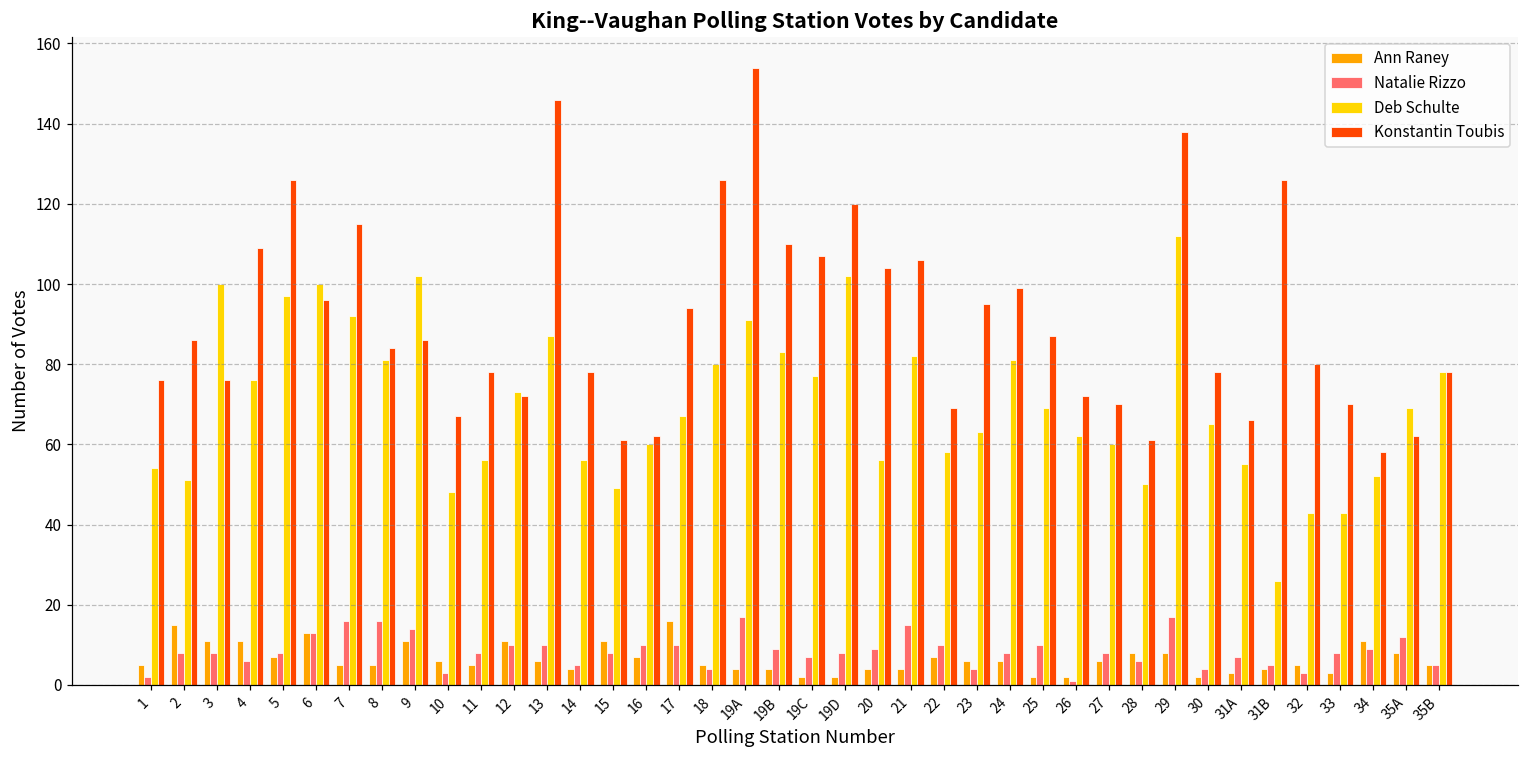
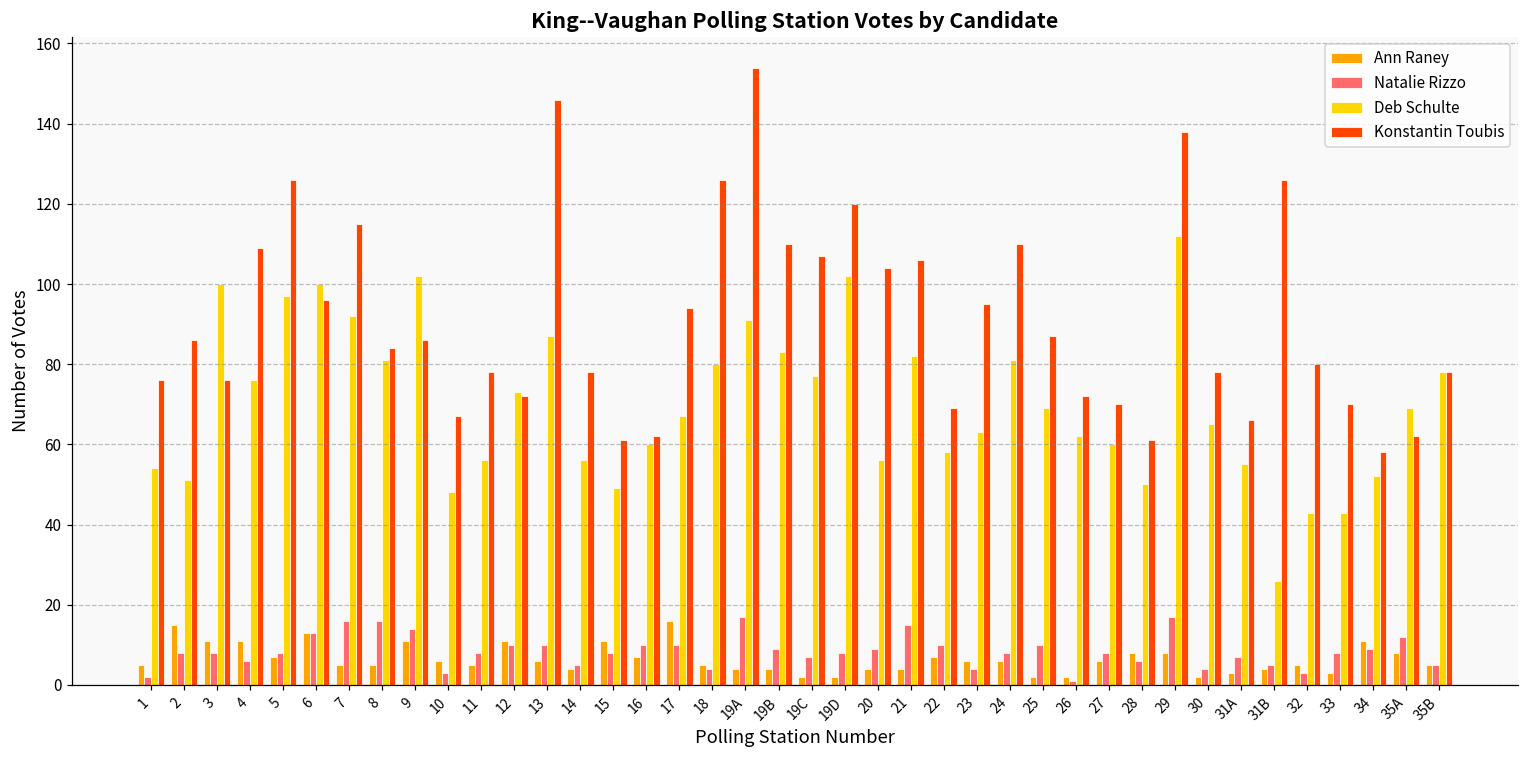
Konstantin Toubis, 24: 99 -> 110
